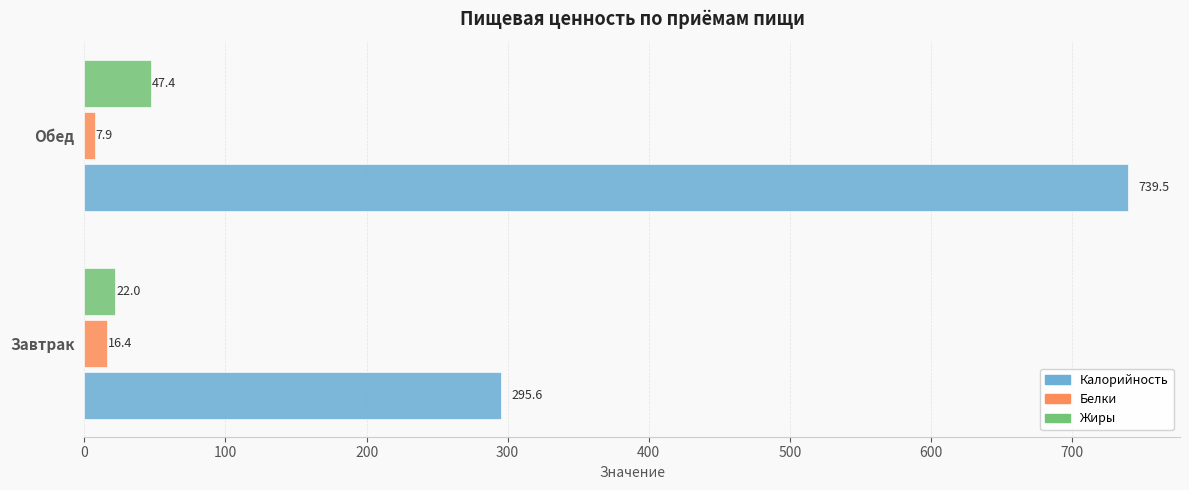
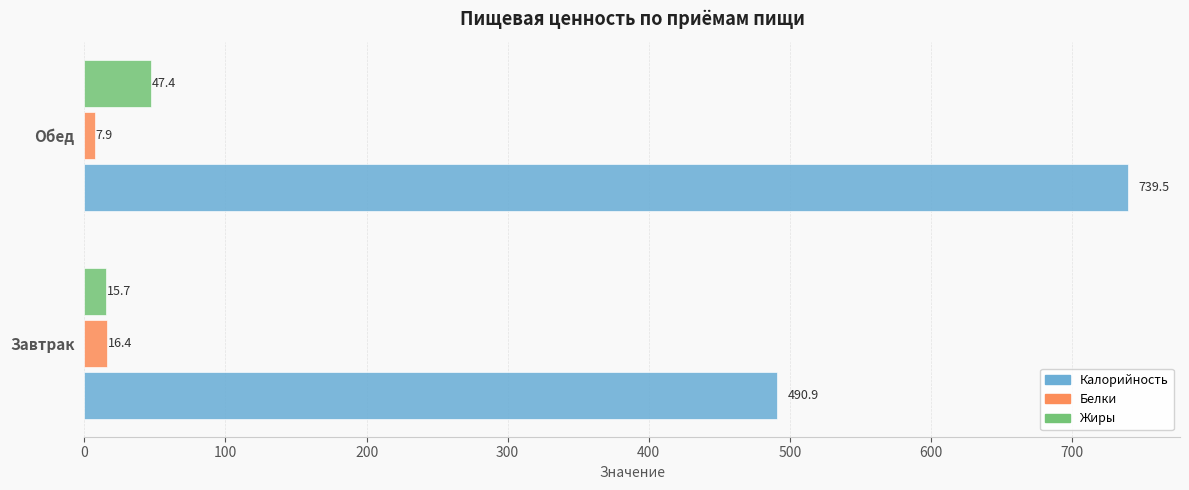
Жиры, Завтрак: 22.0 -> 15.7
Калорийность, Завтрак: 295.6 -> 490.9
